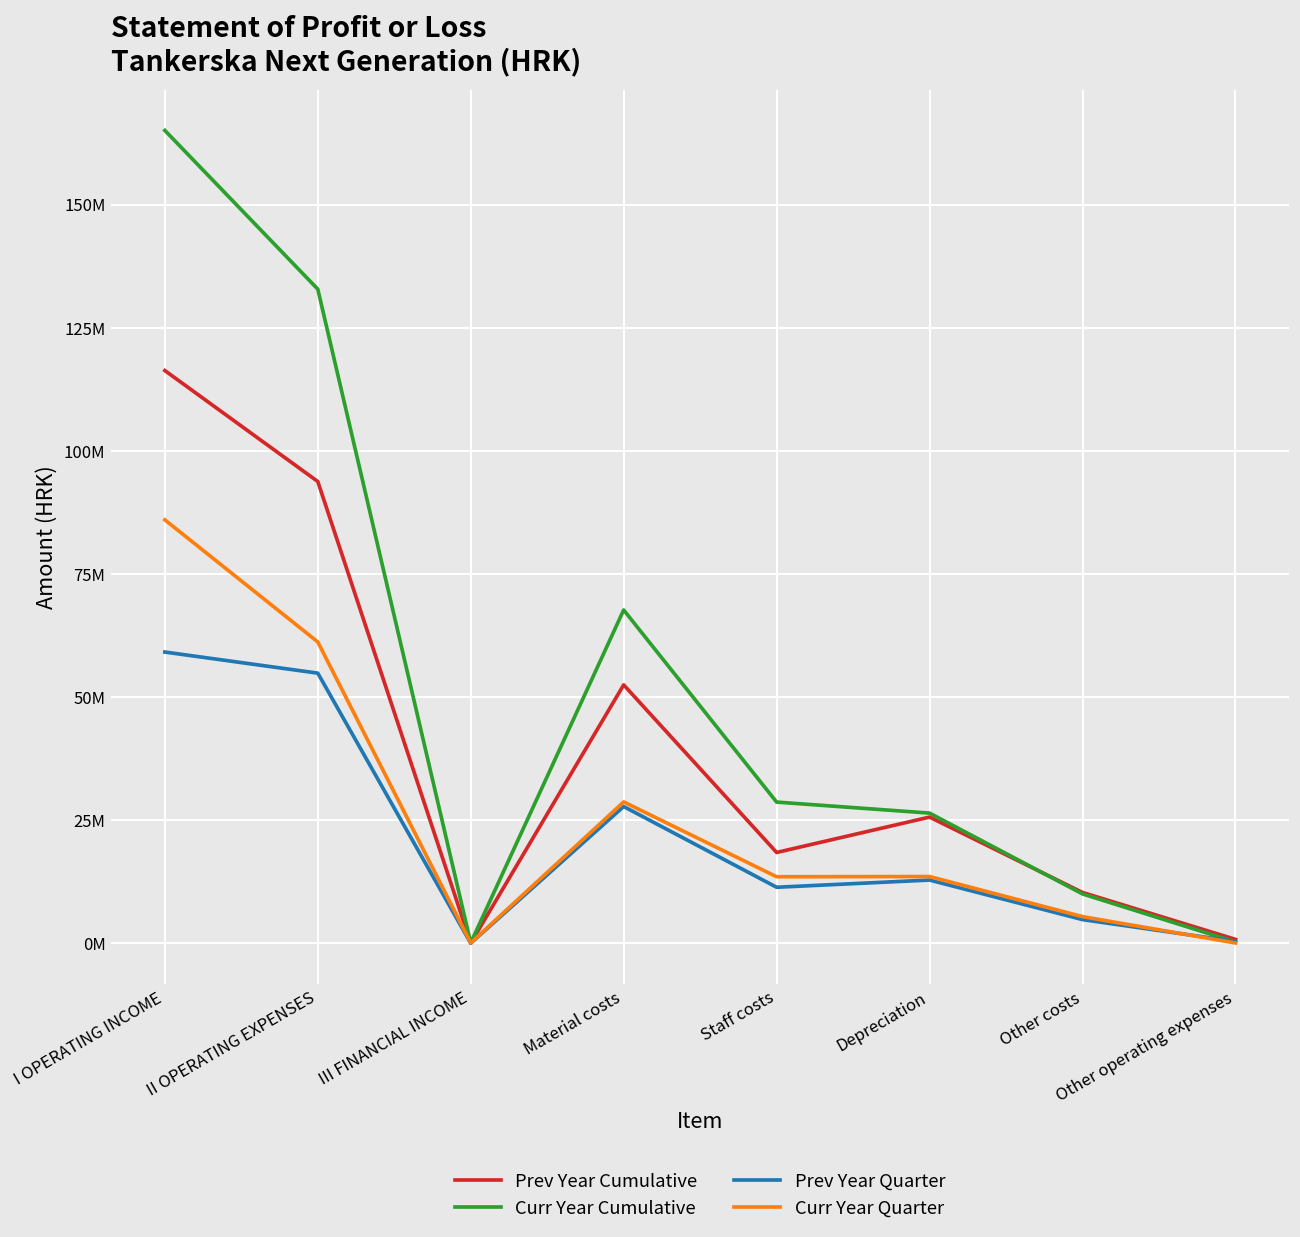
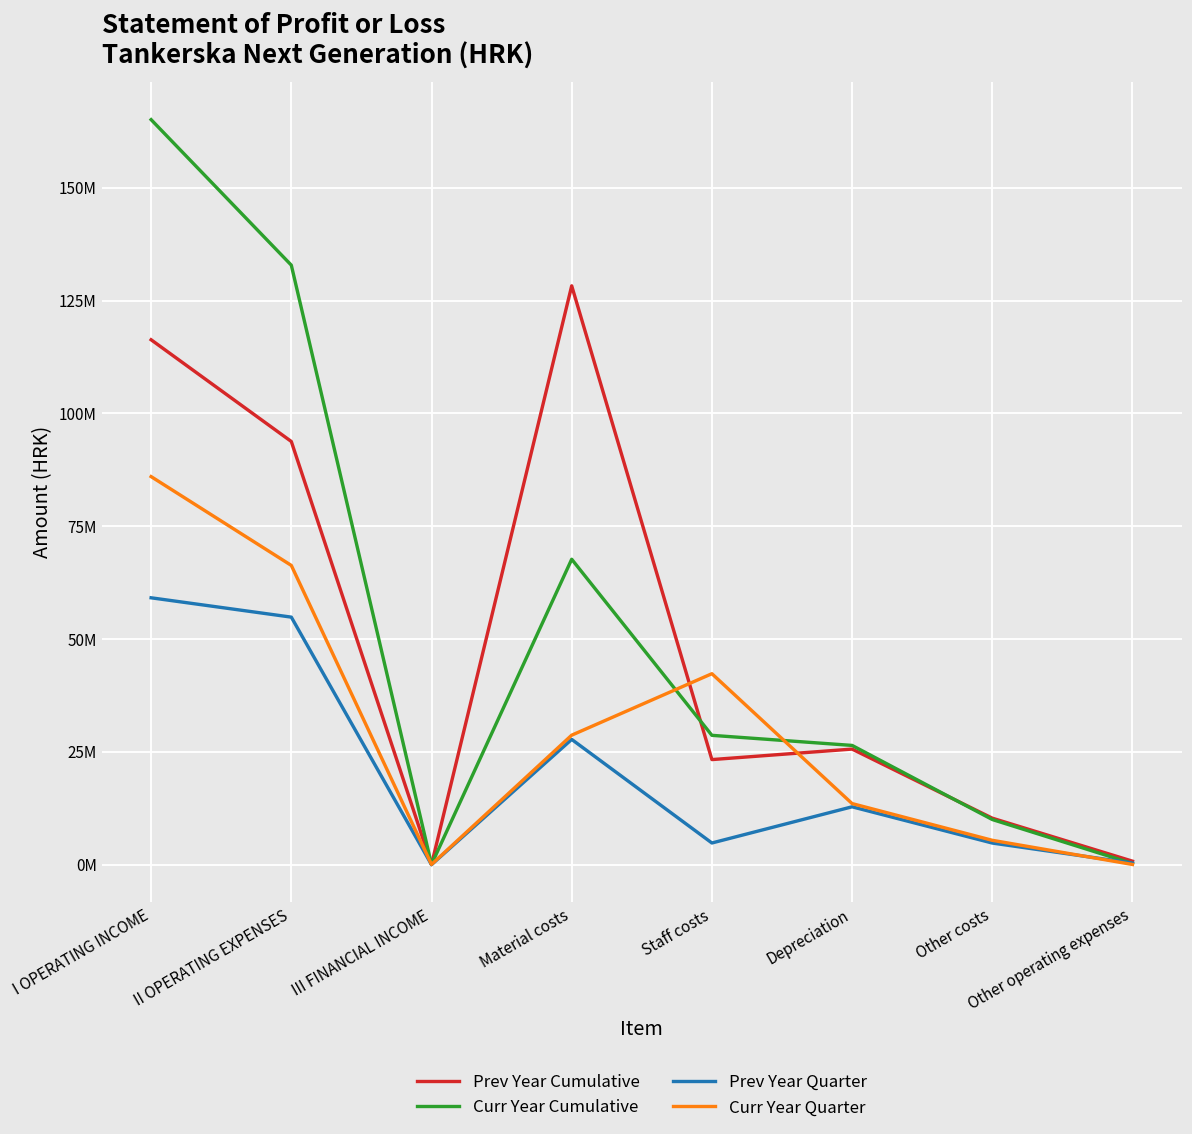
Curr Year Quarter, II OPERATING EXPENSES: 61000000 -> 66000000
Prev Year Cumulative, Material costs: 52000000 -> 128000000
Prev Year Cumulative, Staff costs: 18000000 -> 23000000
Prev Year Quarter, Staff costs: 11000000 -> 5000000
Curr Year Quarter, Staff costs: 13000000 -> 42000000
